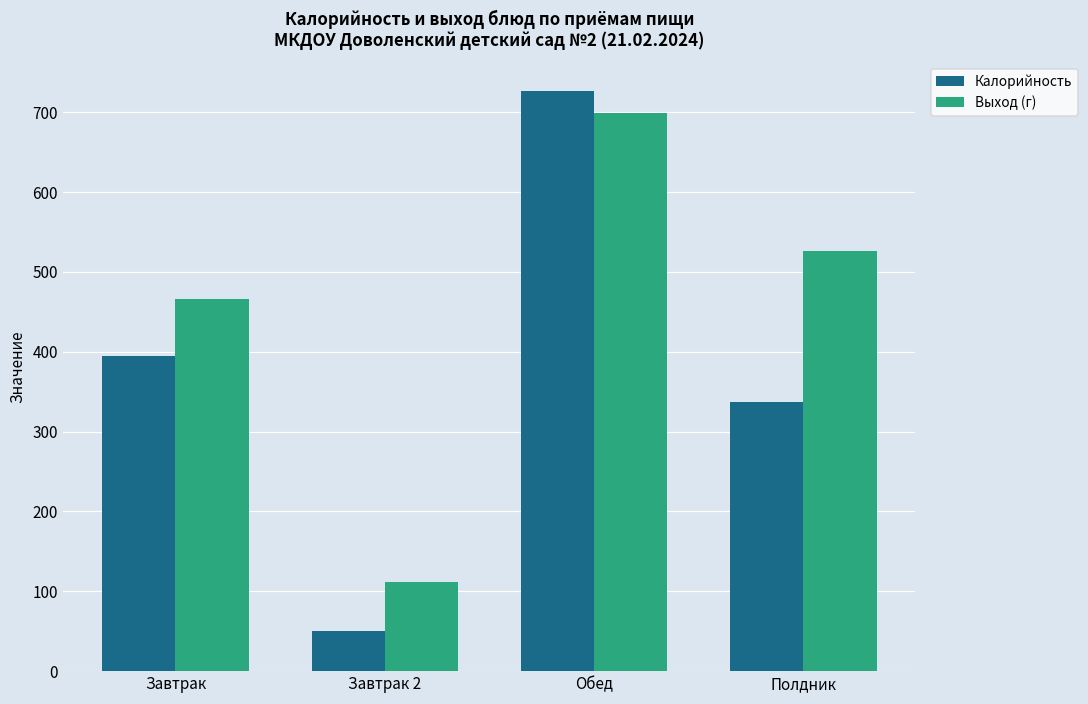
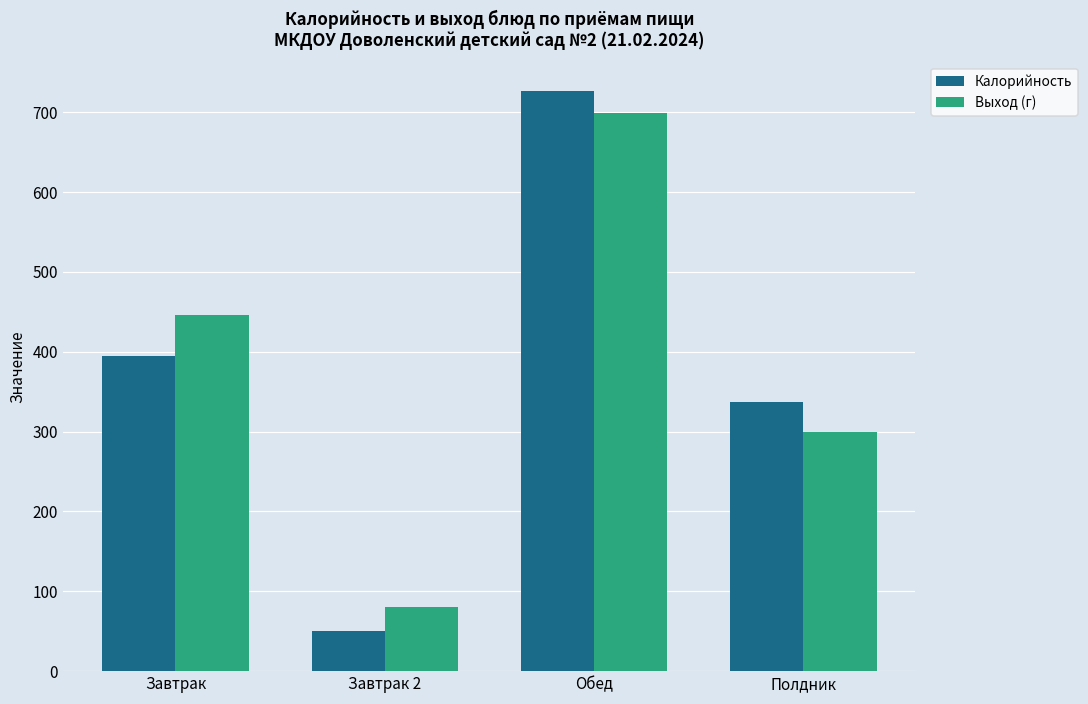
Выход (г), Завтрак: 470 -> 450
Выход (г), Завтрак 2: 110 -> 80
Выход (г), Полдник: 530 -> 300
